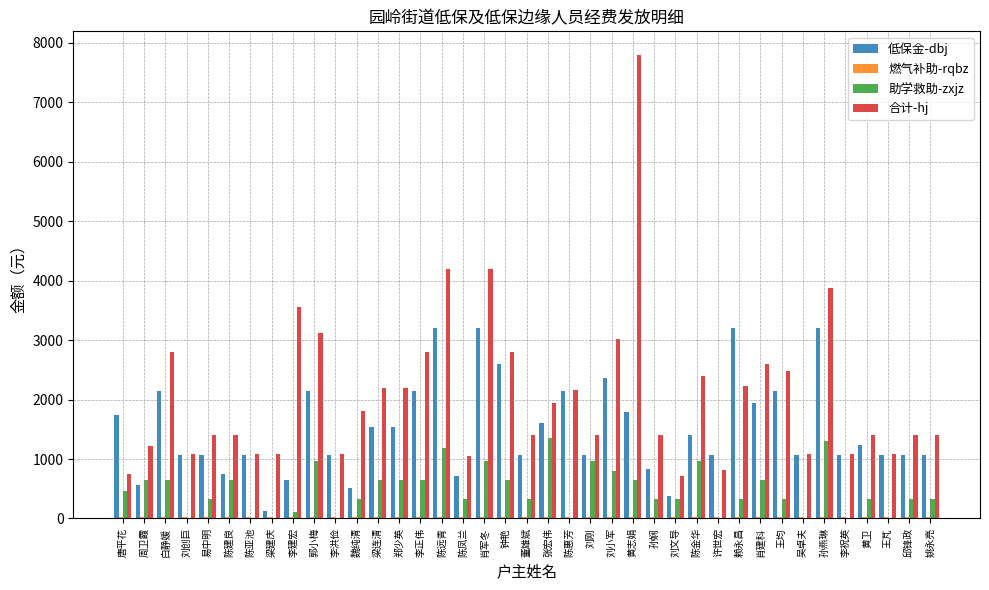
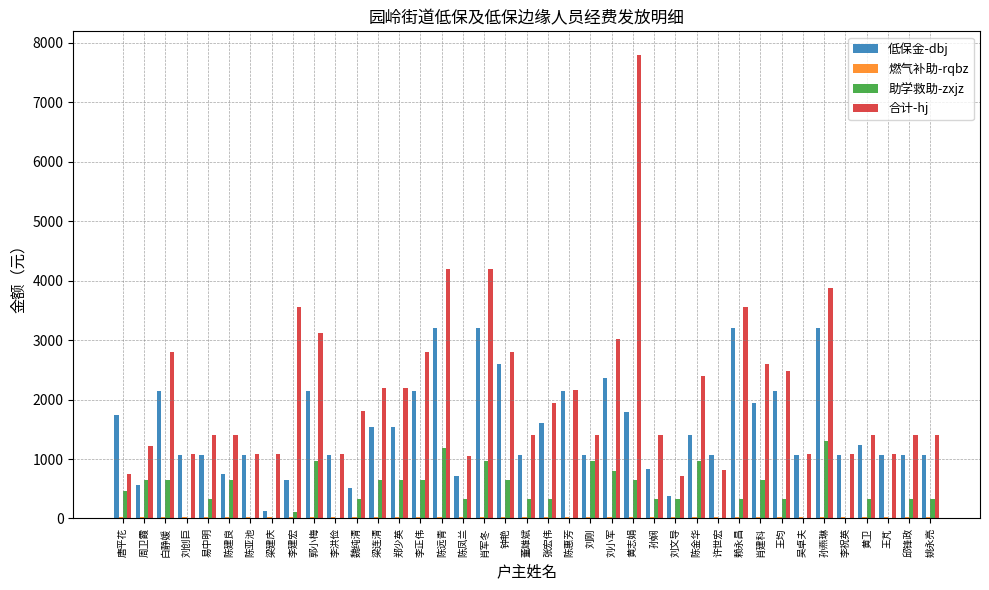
助学救助-zxjz, 张宏伟: 1400 -> 300
合计-hj, 赖永昌: 2200 -> 3600
